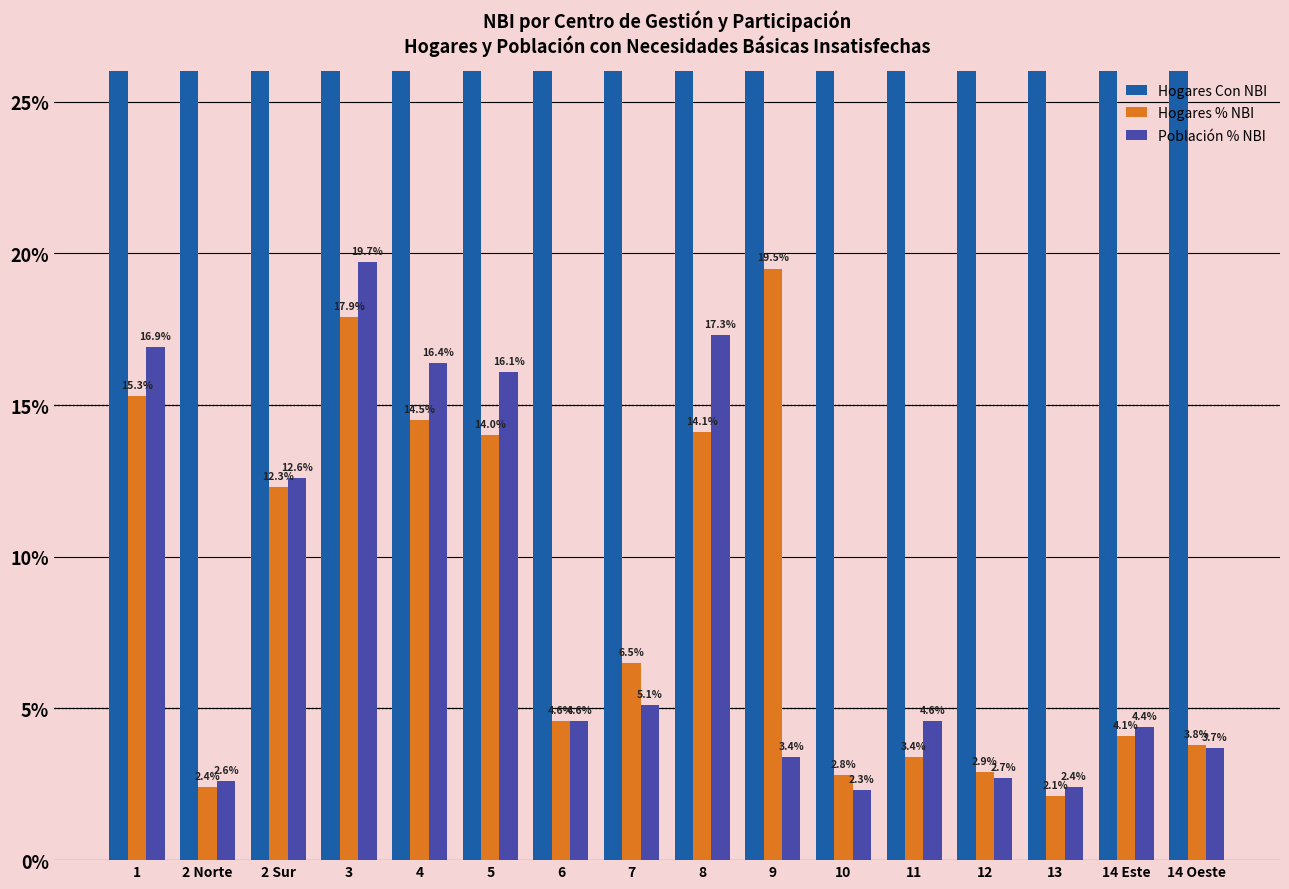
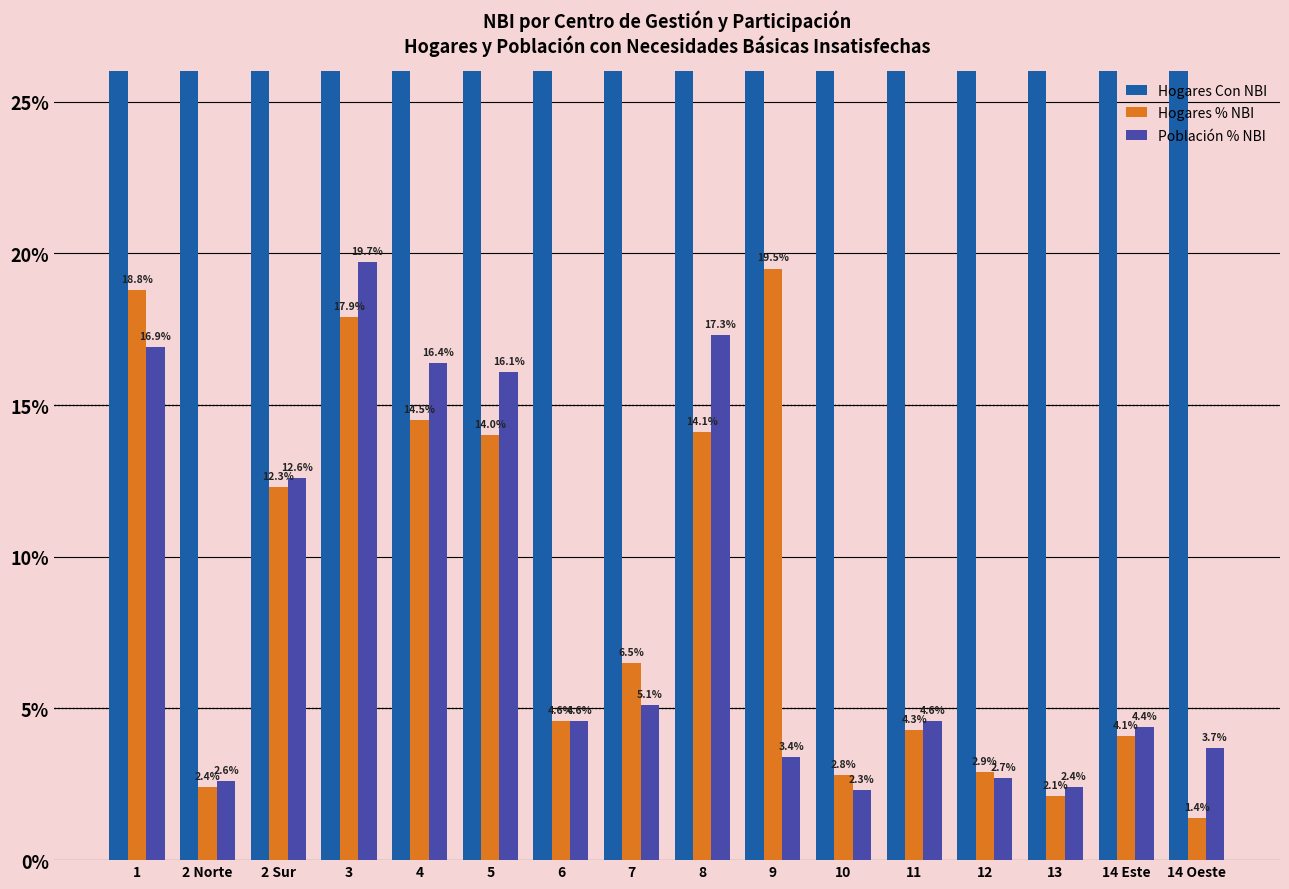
Hogares % NBI, 1: 15.3% -> 18.8%
Hogares % NBI, 11: 3.4% -> 4.3%
Hogares % NBI, 14 Oeste: 3.8% -> 1.4%
